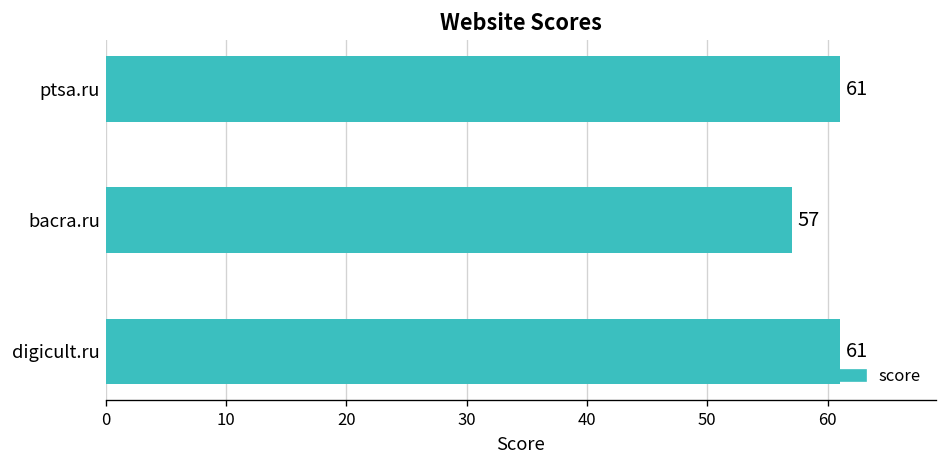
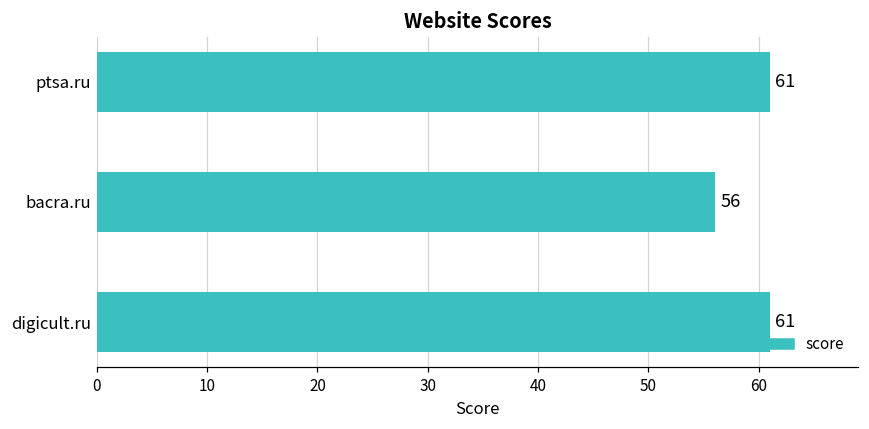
bacra.ru: 57 -> 56
